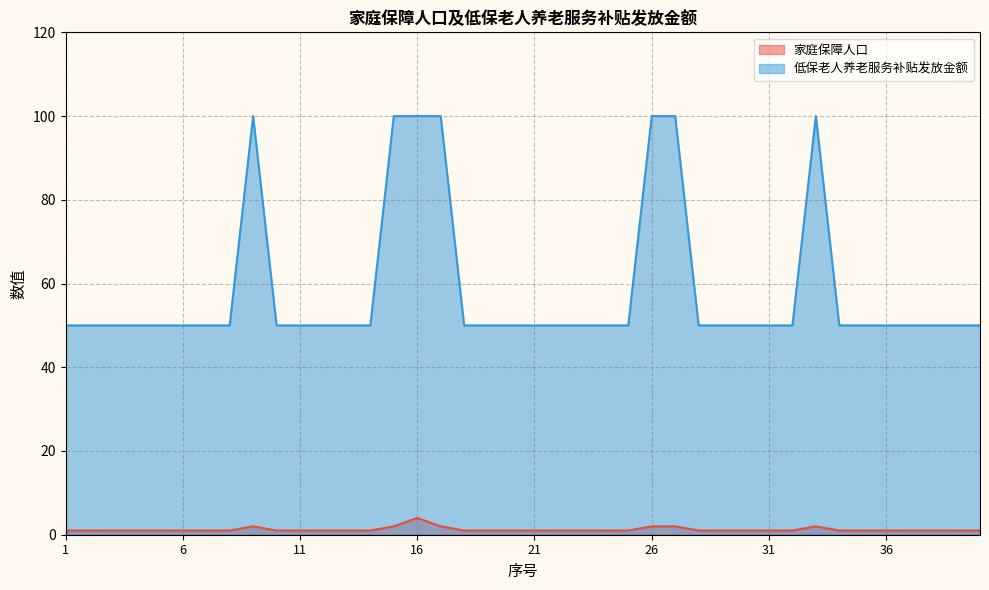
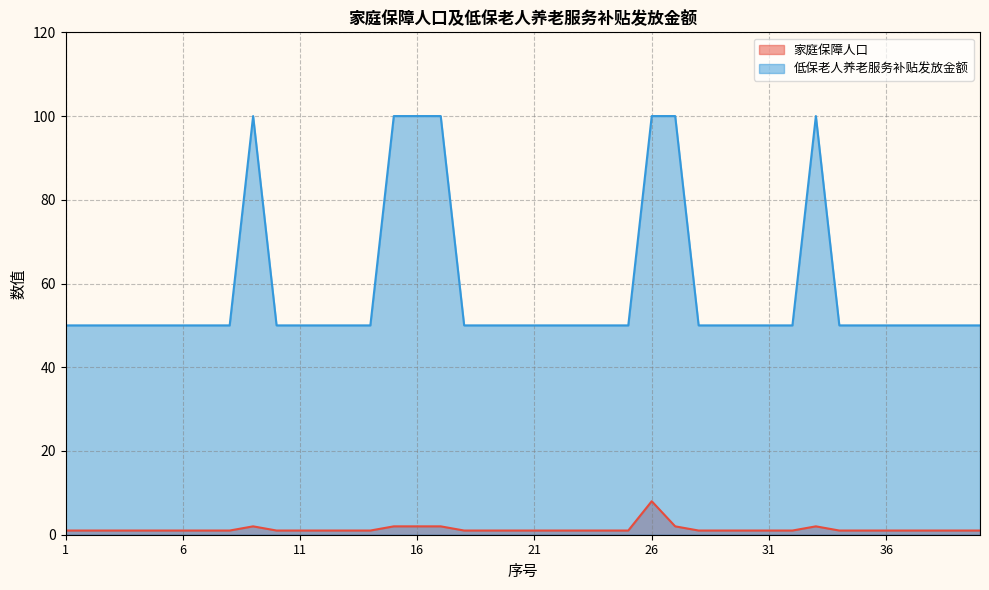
家庭保障人口, 16: 4 -> 2
家庭保障人口, 26: 2 -> 8
